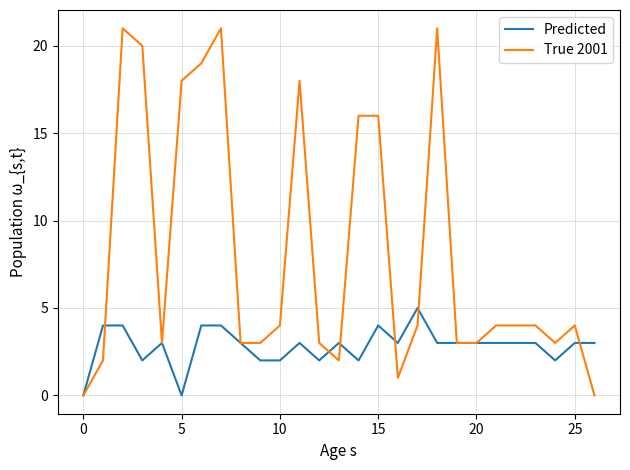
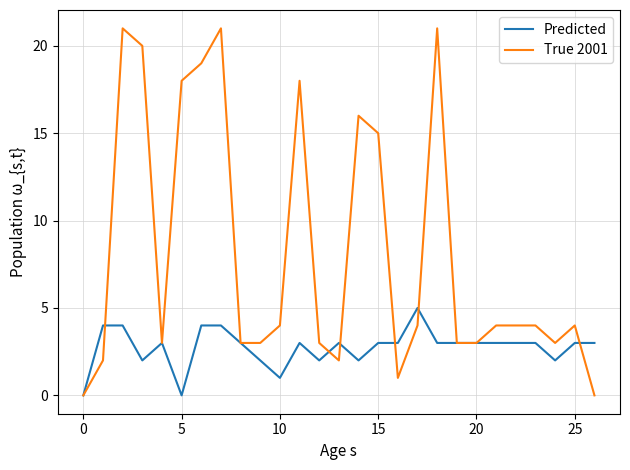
Predicted, 10: 2 -> 1
Predicted, 15: 4 -> 3
True 2001, 15: 16 -> 15
